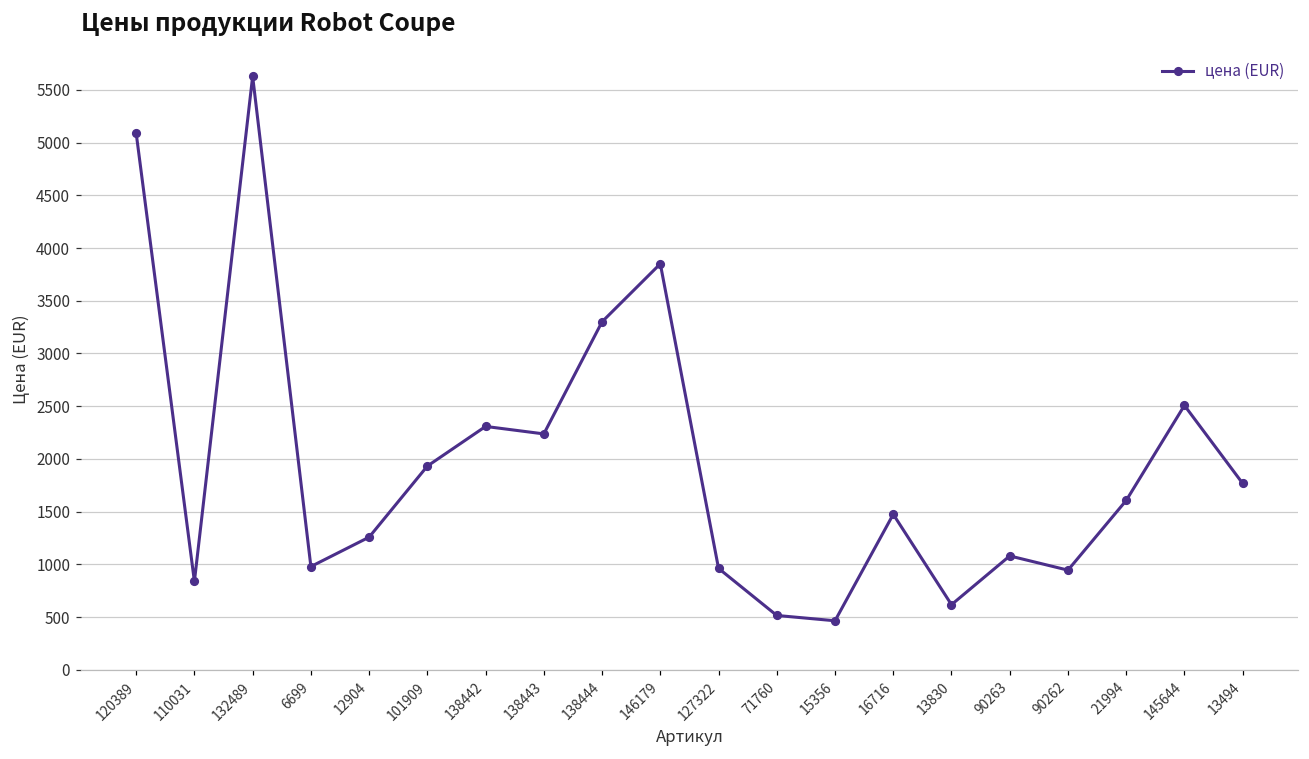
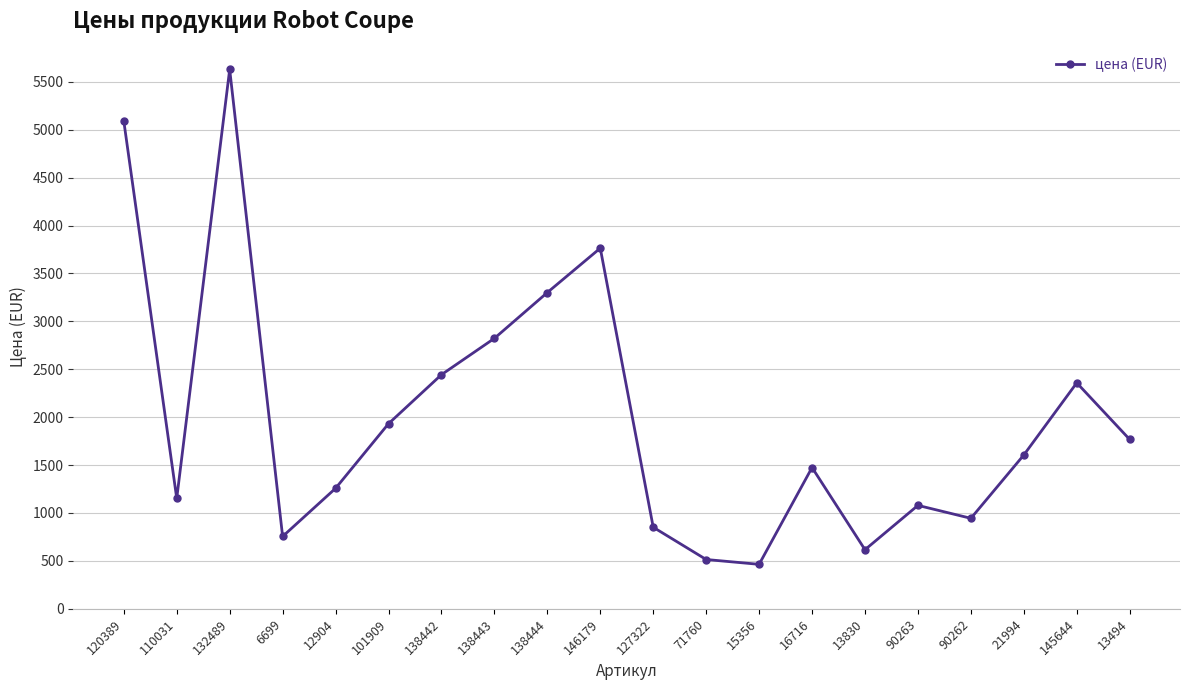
110031: 800 -> 1200
6699: 1000 -> 800
138442: 2300 -> 2400
138443: 2200 -> 2800
146179: 3900 -> 3800
127322: 1000 -> 900
145644: 2500 -> 2400
